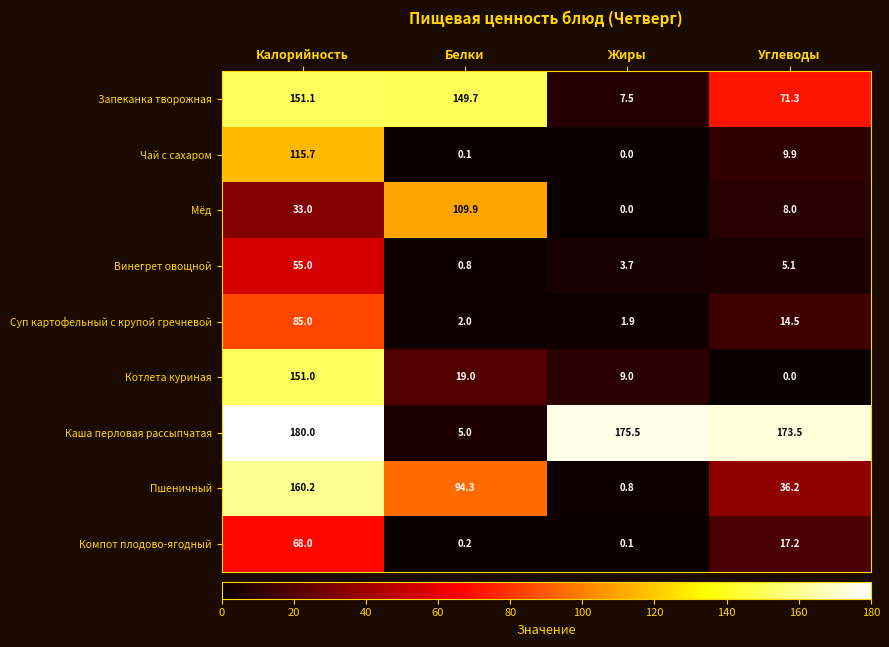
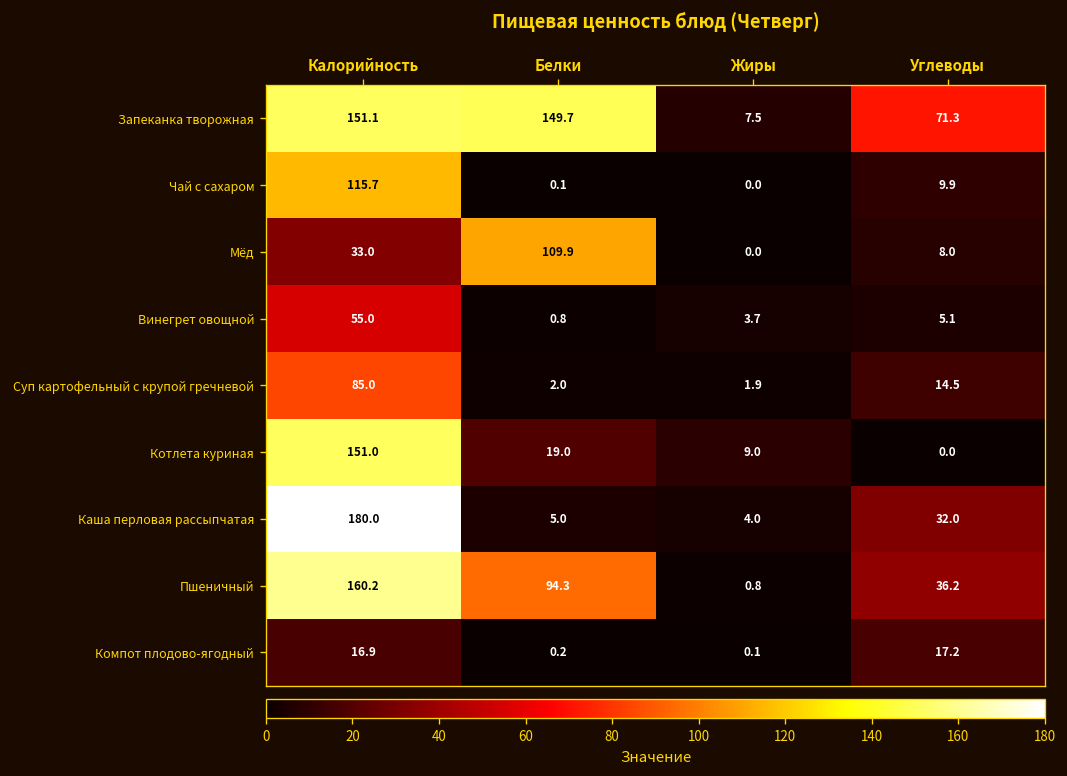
Каша перловая рассыпчатая, Жиры: 175.5 -> 4.0
Каша перловая рассыпчатая, Углеводы: 173.5 -> 32.0
Компот плодово-ягодный, Калорийность: 68.0 -> 16.9
